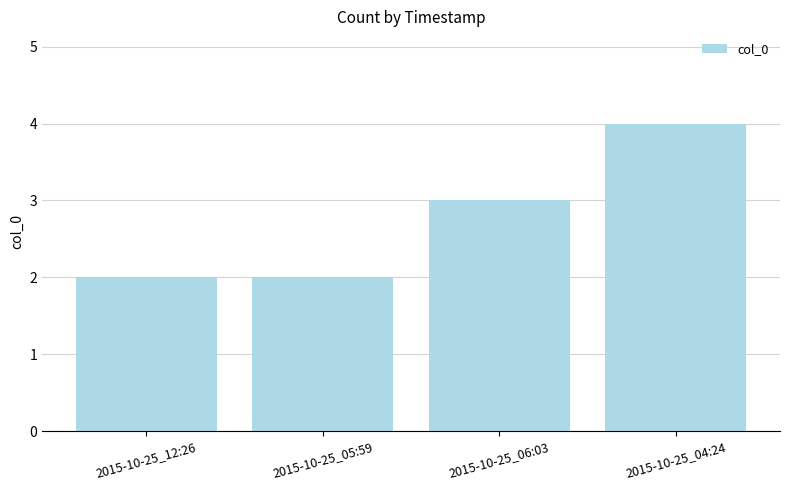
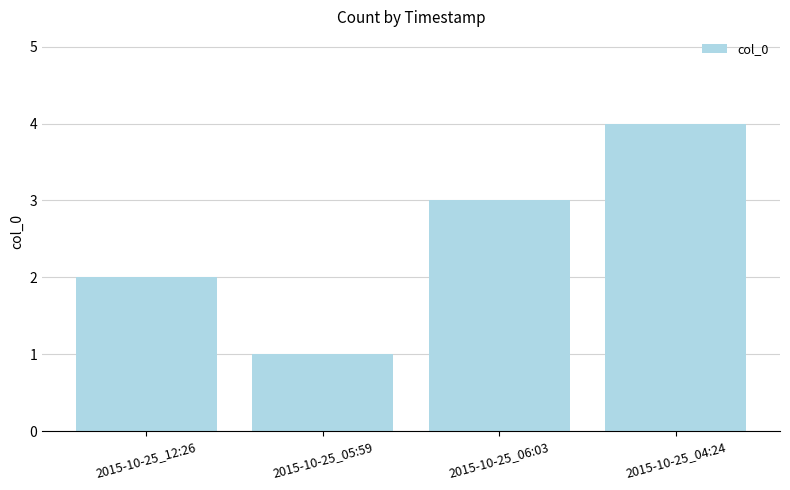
2015-10-25_05:59: 2 -> 1
